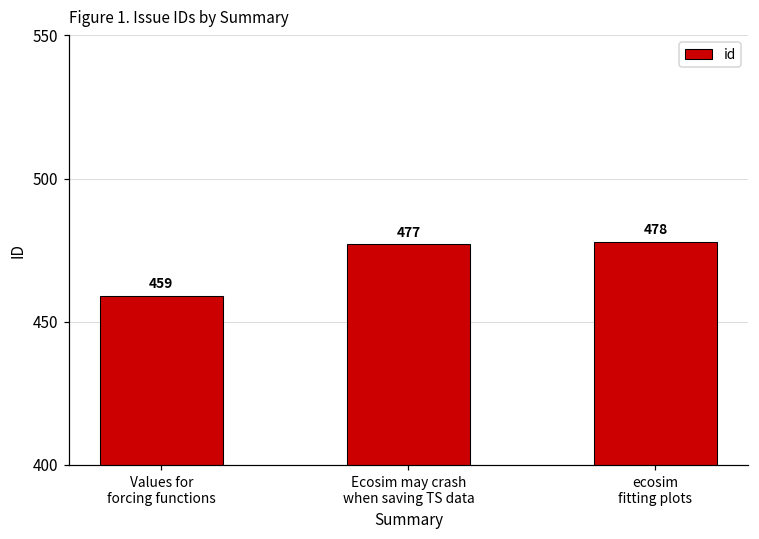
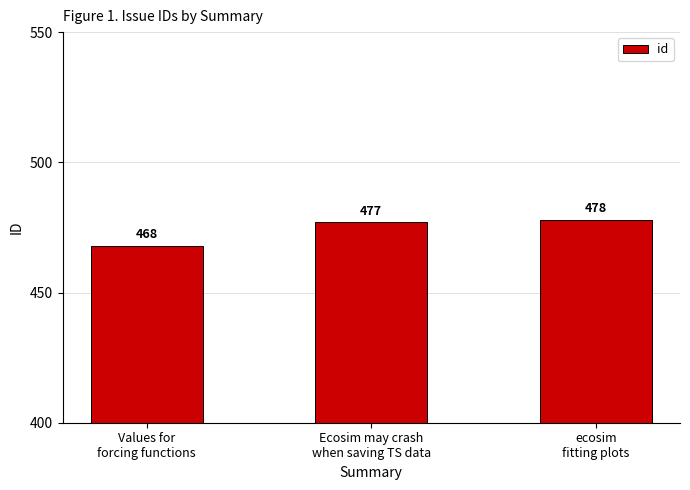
Values for forcing functions: 459 -> 468
